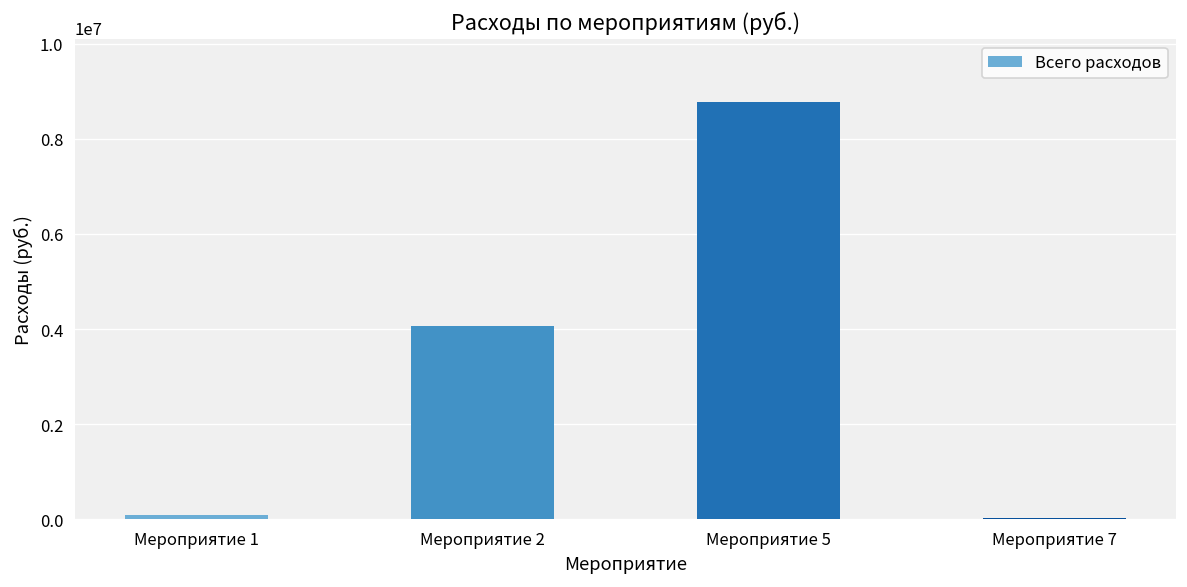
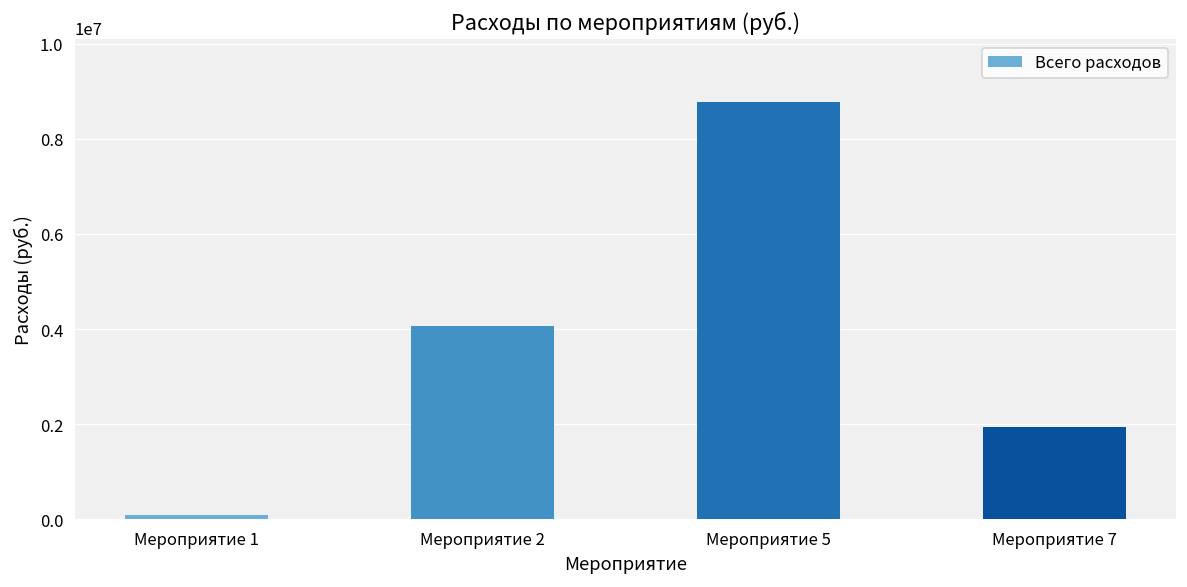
Мероприятие 7: 0 -> 2000000
